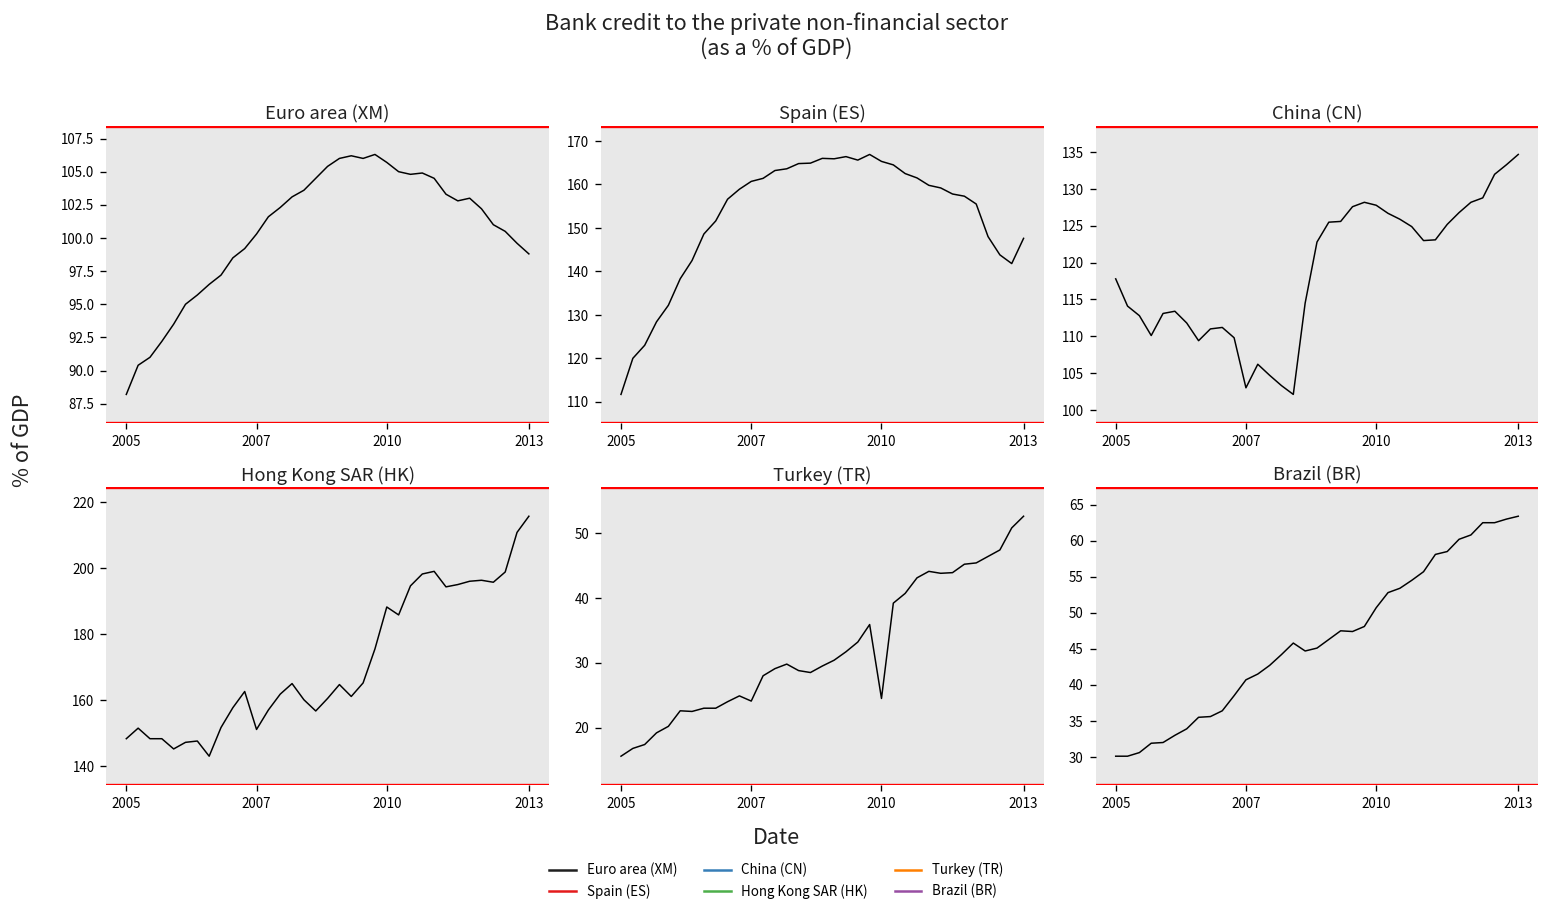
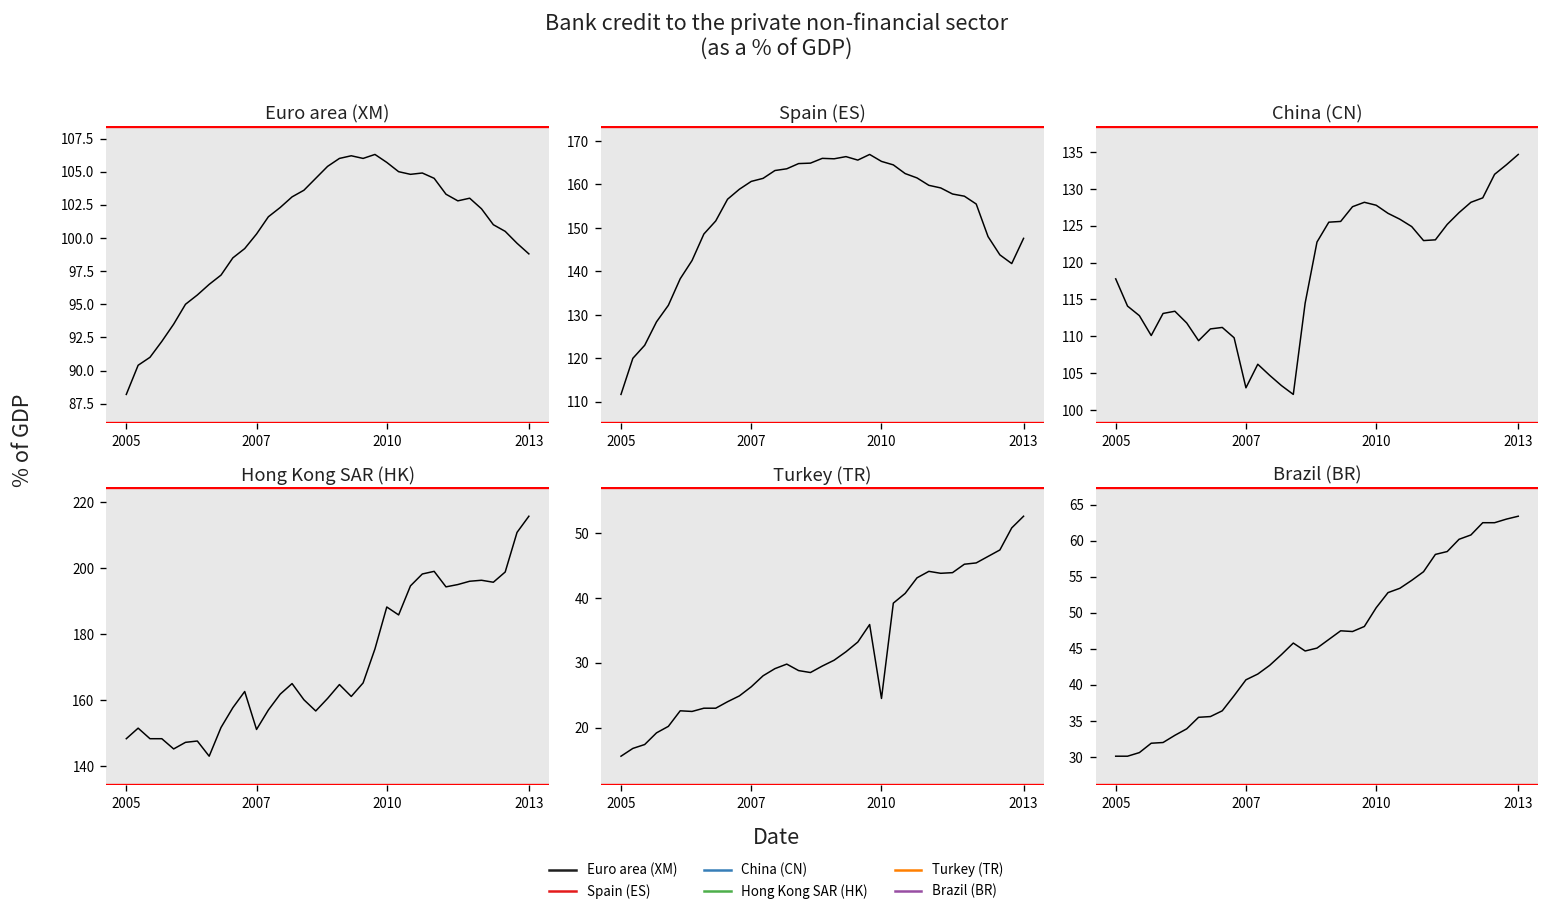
Turkey (TR), 2007: 24 -> 26
